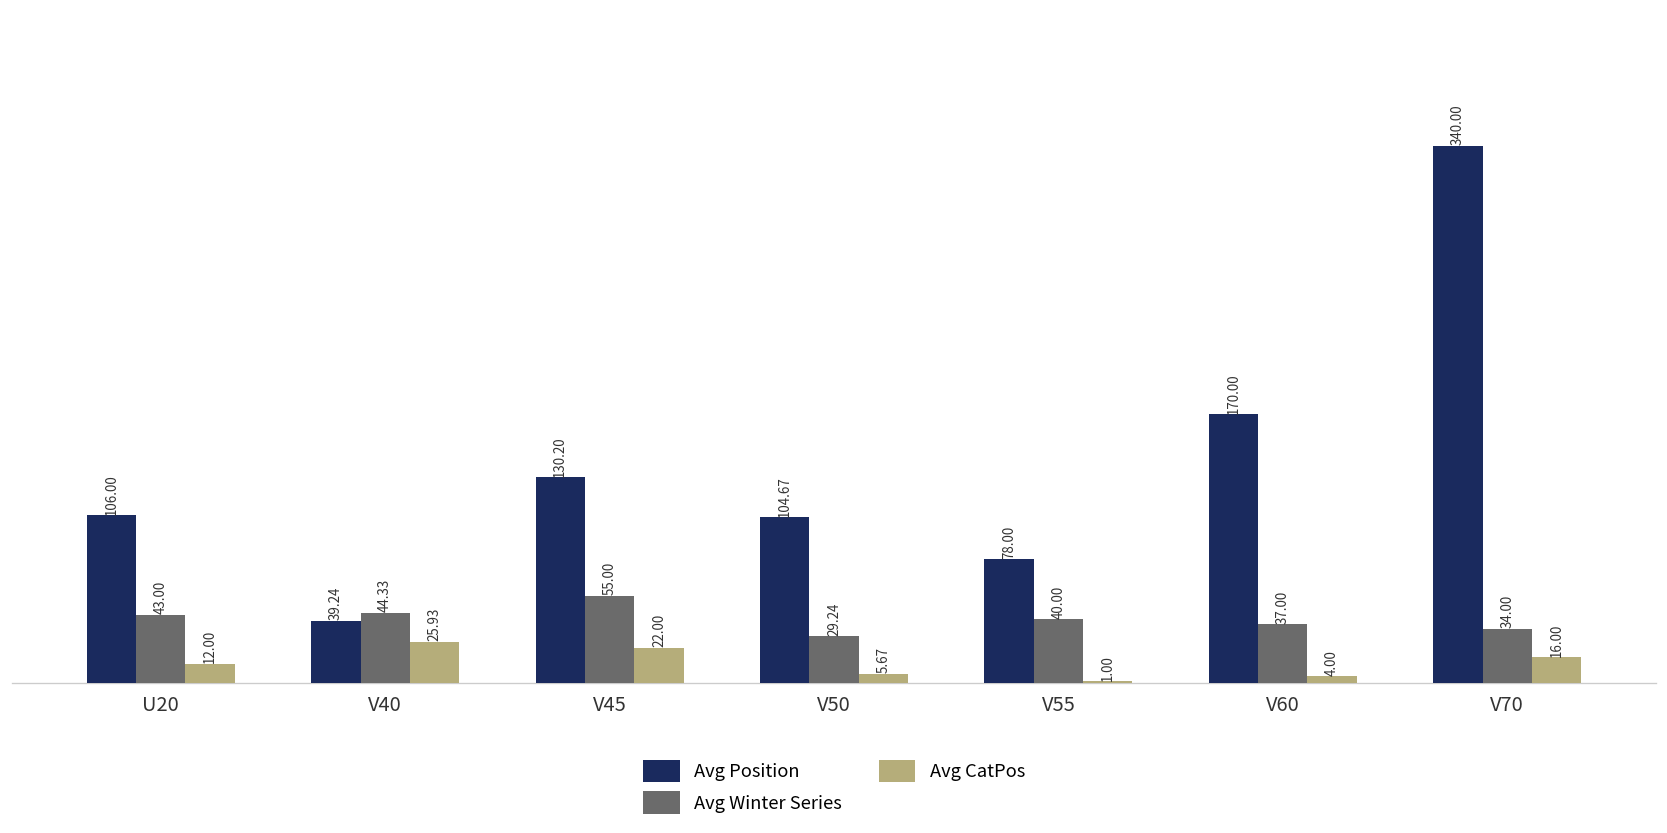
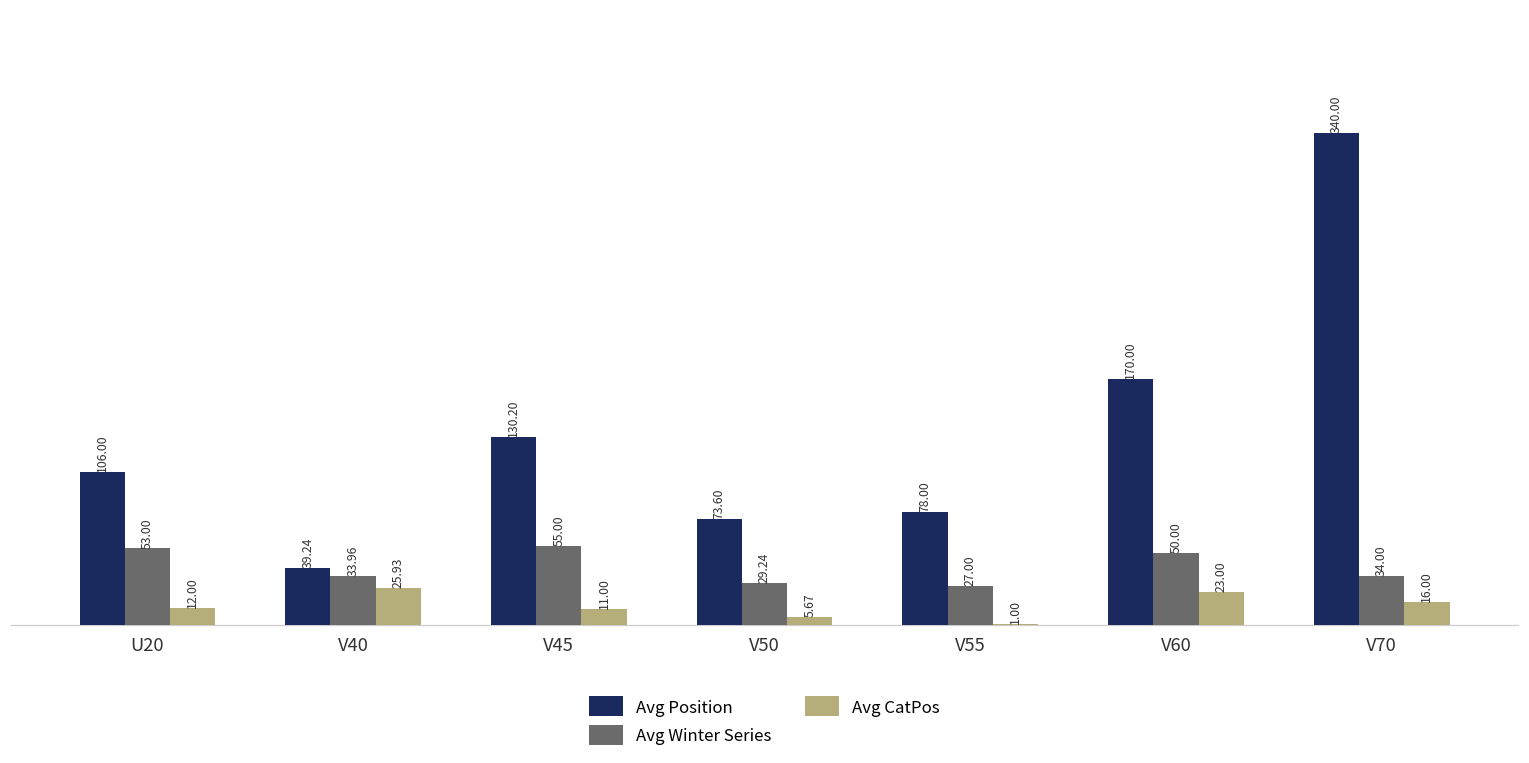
Avg Winter Series, U20: 43.00 -> 53.00
Avg Winter Series, V40: 44.33 -> 33.96
Avg CatPos, V45: 22.00 -> 11.00
Avg Position, V50: 104.67 -> 73.60
Avg Winter Series, V55: 40.00 -> 27.00
Avg Winter Series, V60: 37.00 -> 50.00
Avg CatPos, V60: 4.00 -> 23.00
